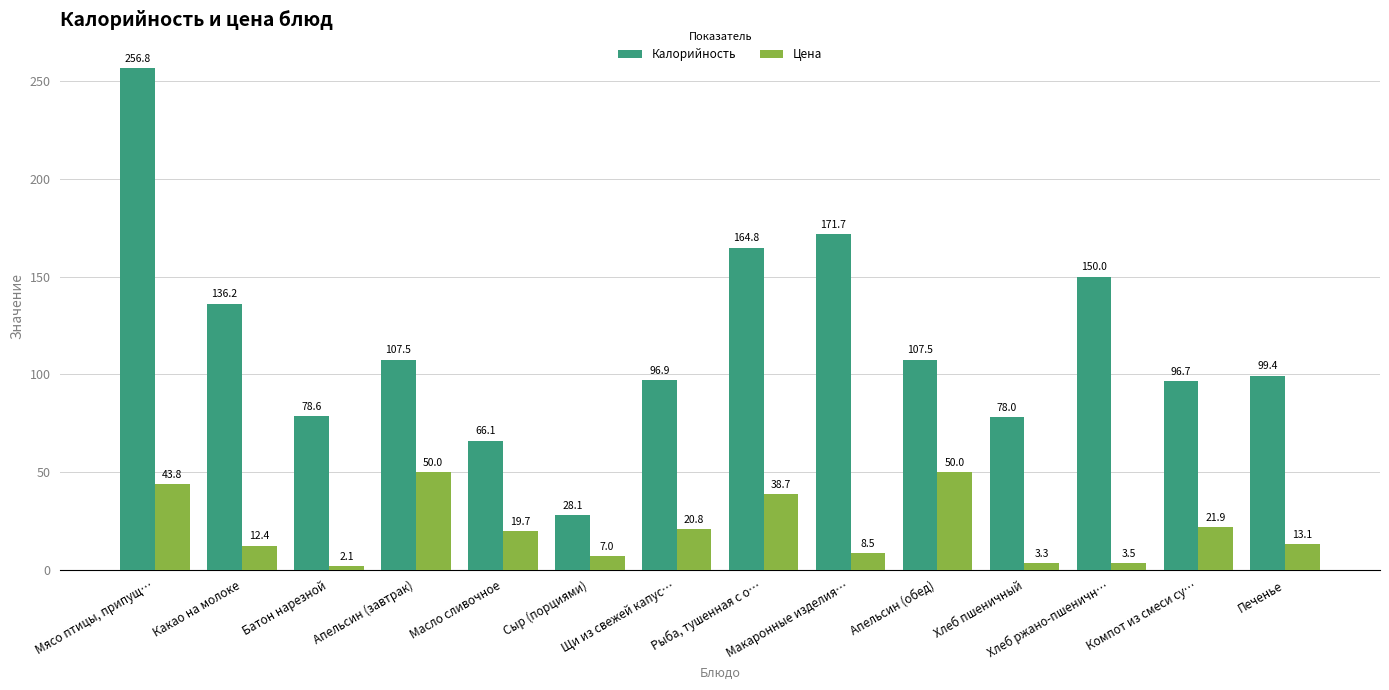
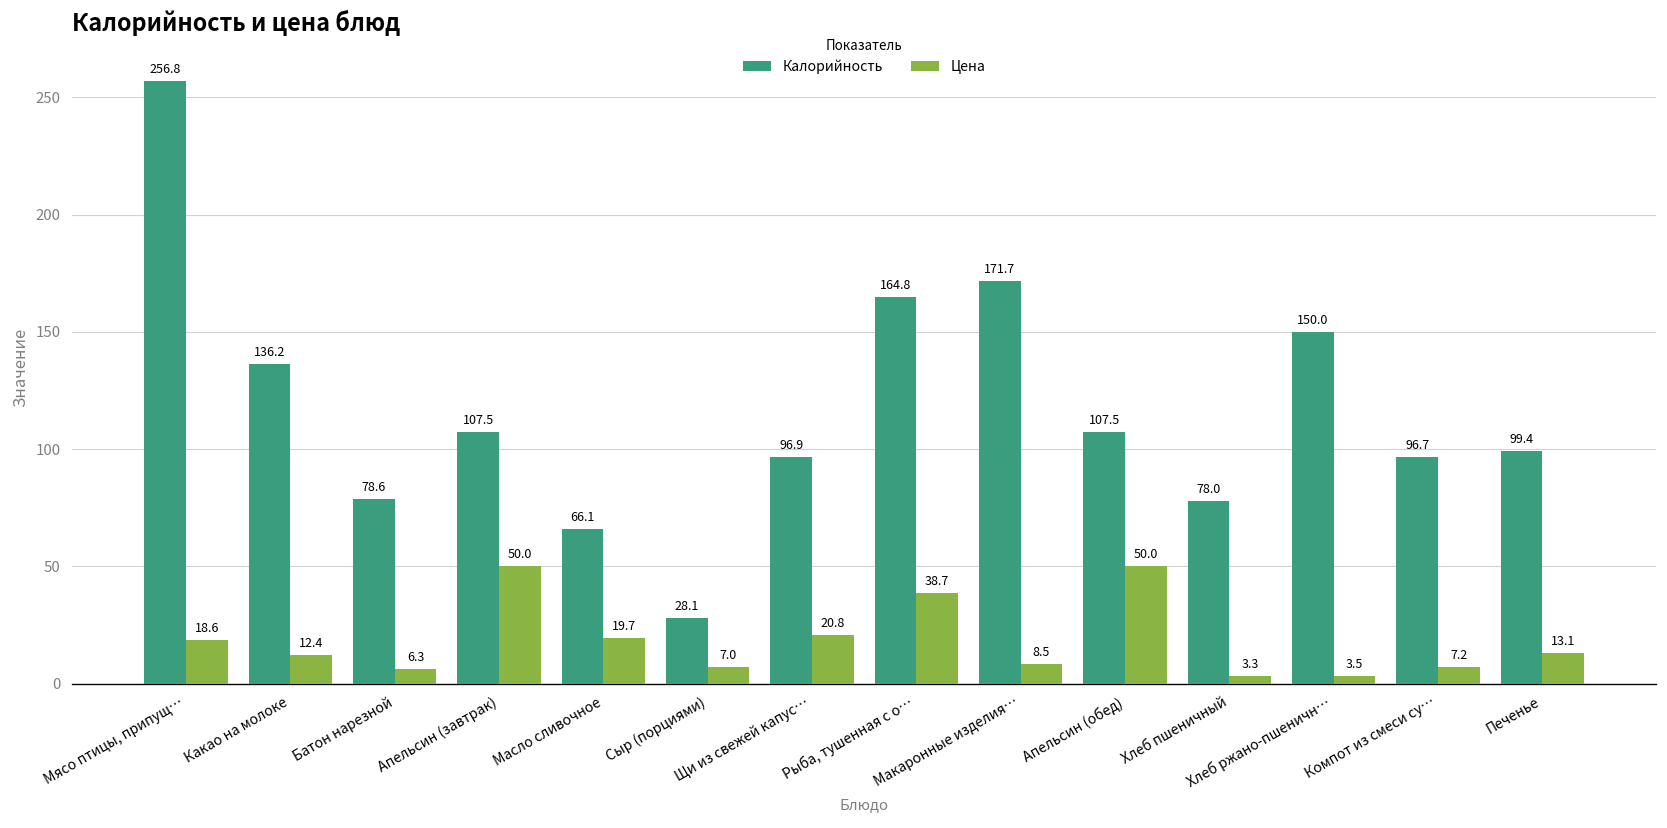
Цена, Мясо птицы, припущ…: 43.8 -> 18.6
Цена, Батон нарезной: 2.1 -> 6.3
Цена, Компот из смеси су…: 21.9 -> 7.2
